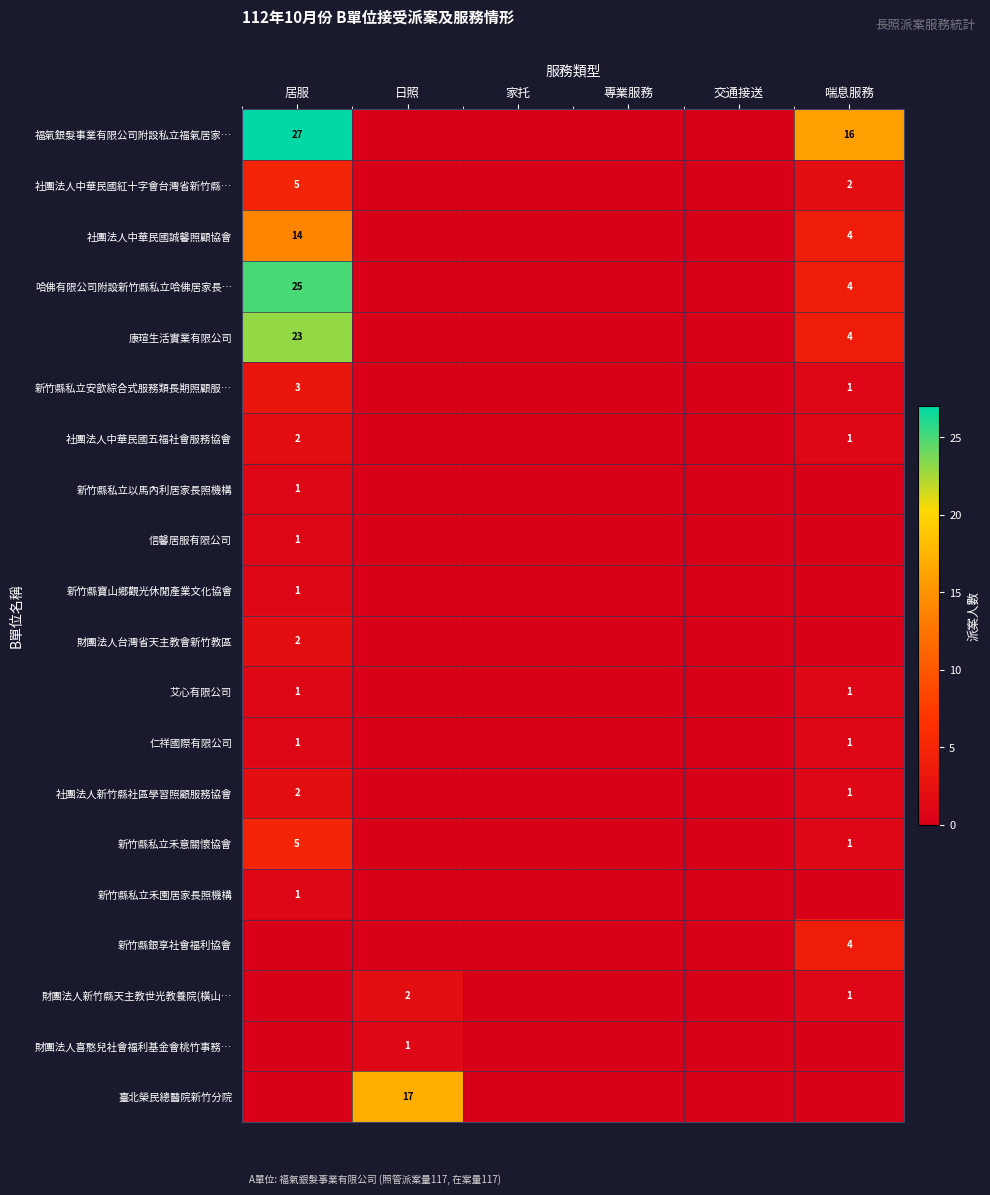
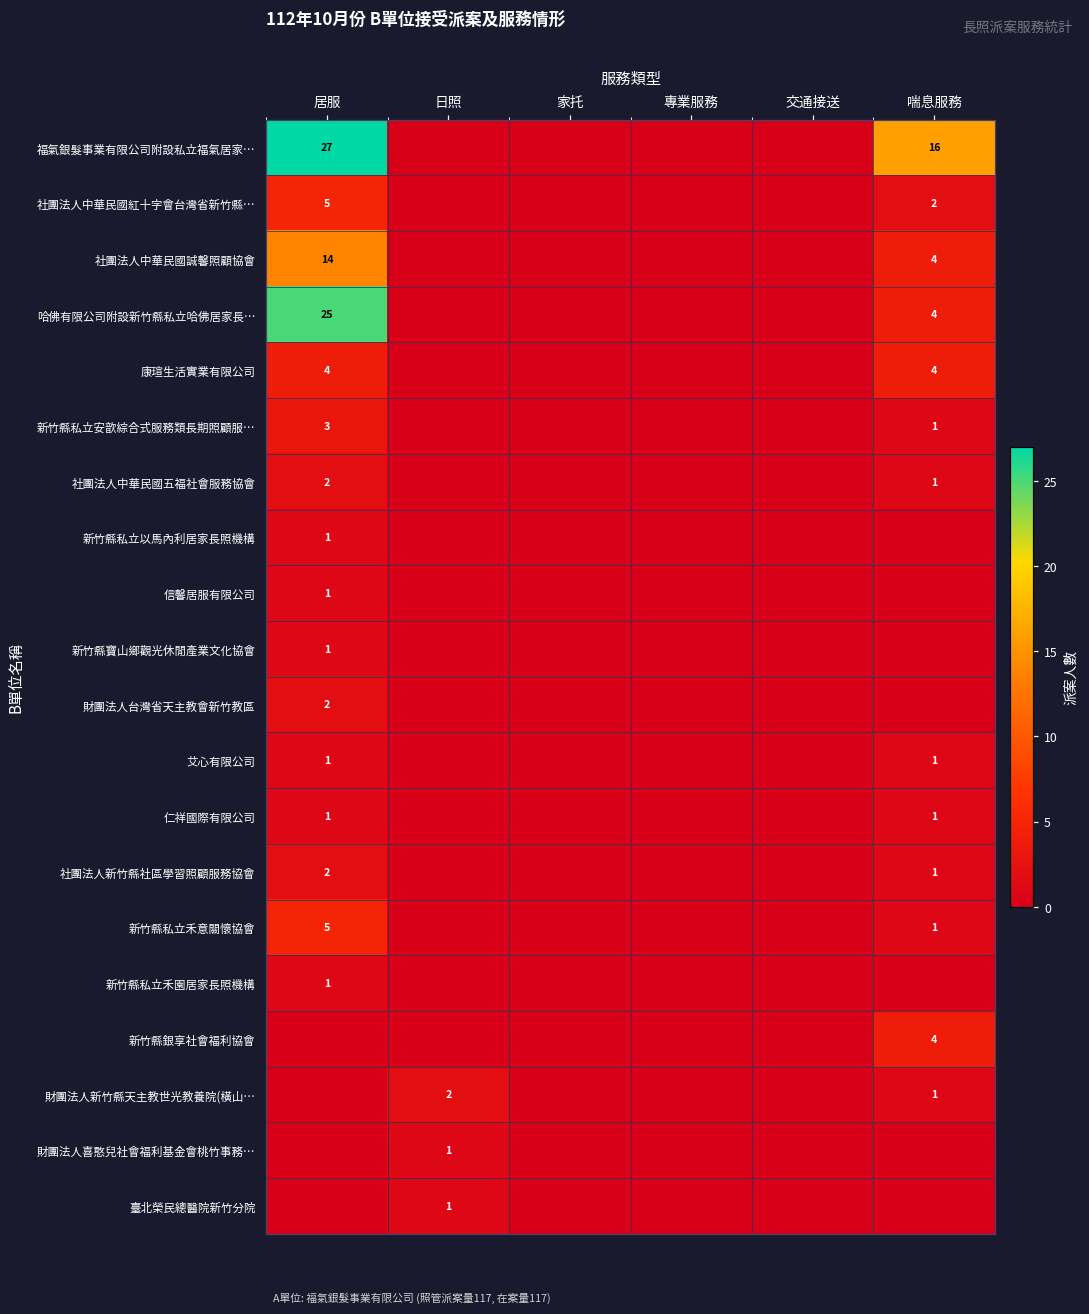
康瑄生活實業有限公司, 居服: 23 -> 4
臺北榮民總醫院新竹分院, 日照: 17 -> 1
